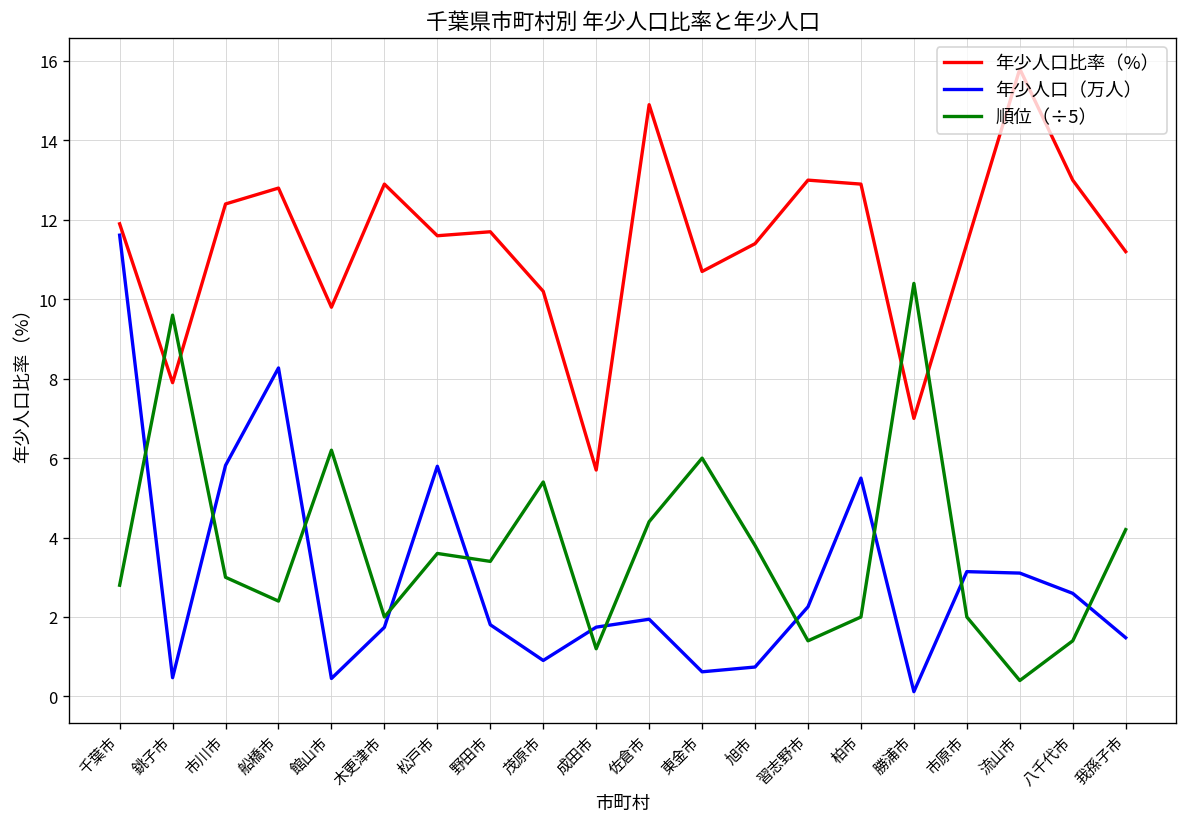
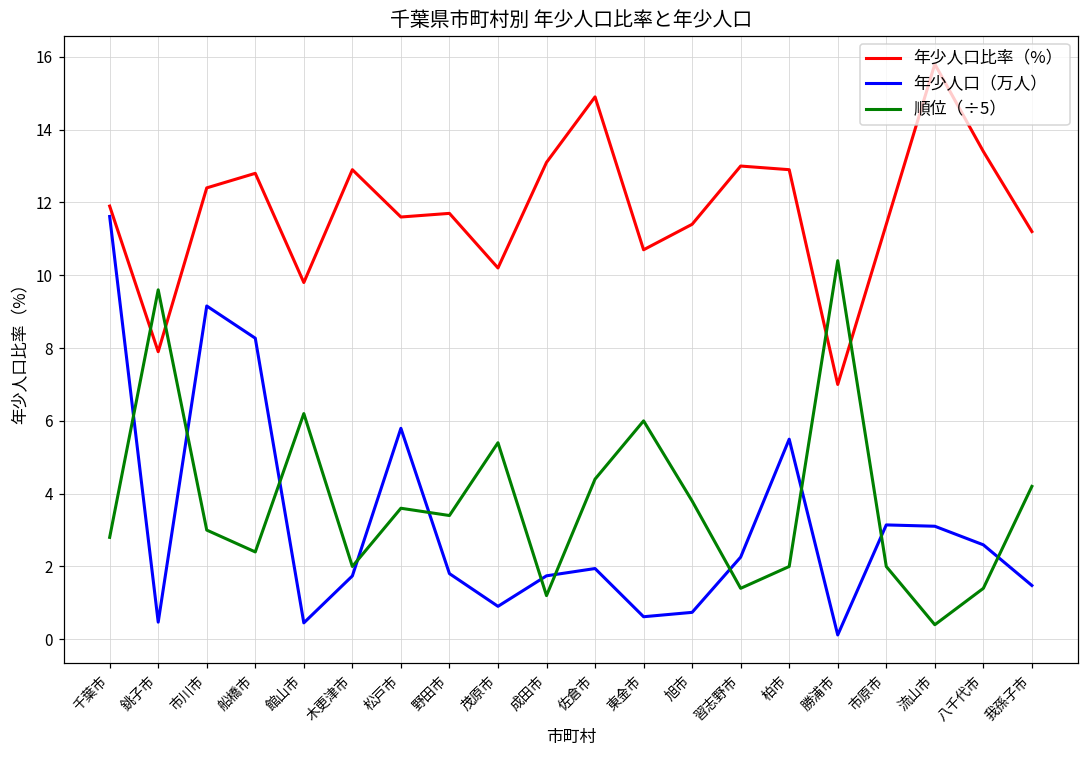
年少人口（万人）, 市川市: 5.8 -> 9.2
年少人口比率（%）, 成田市: 5.7 -> 13.1
年少人口比率（%）, 八千代市: 13.0 -> 13.4
